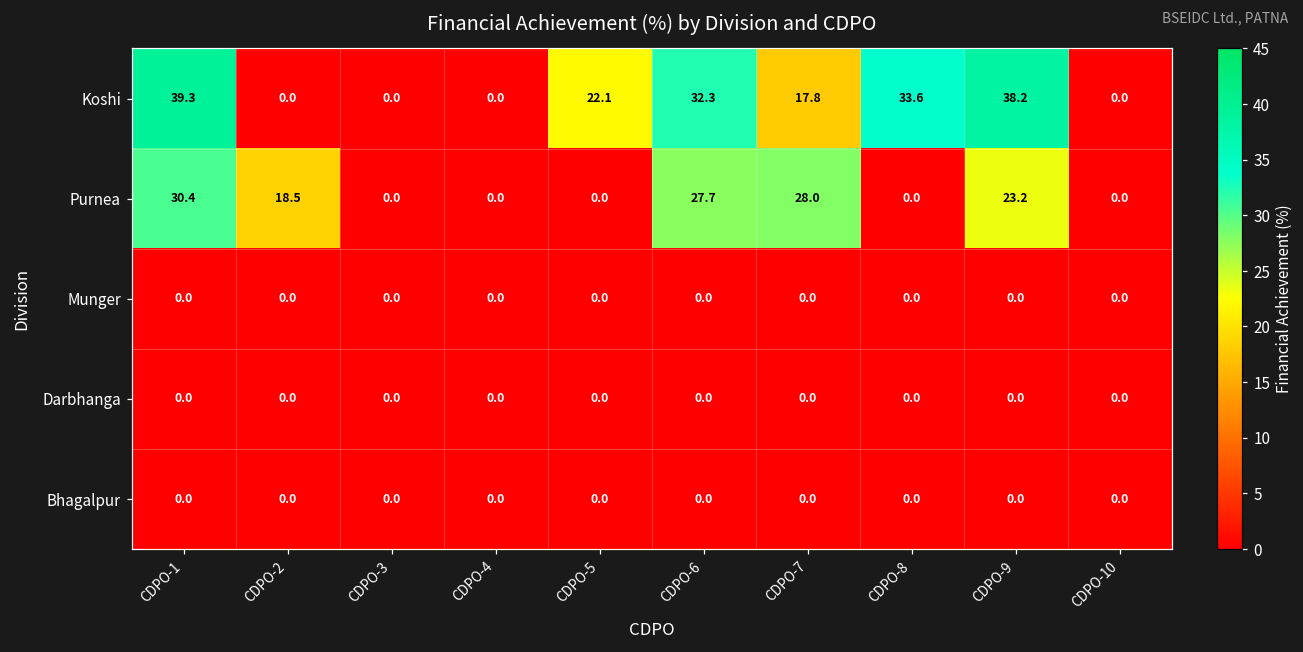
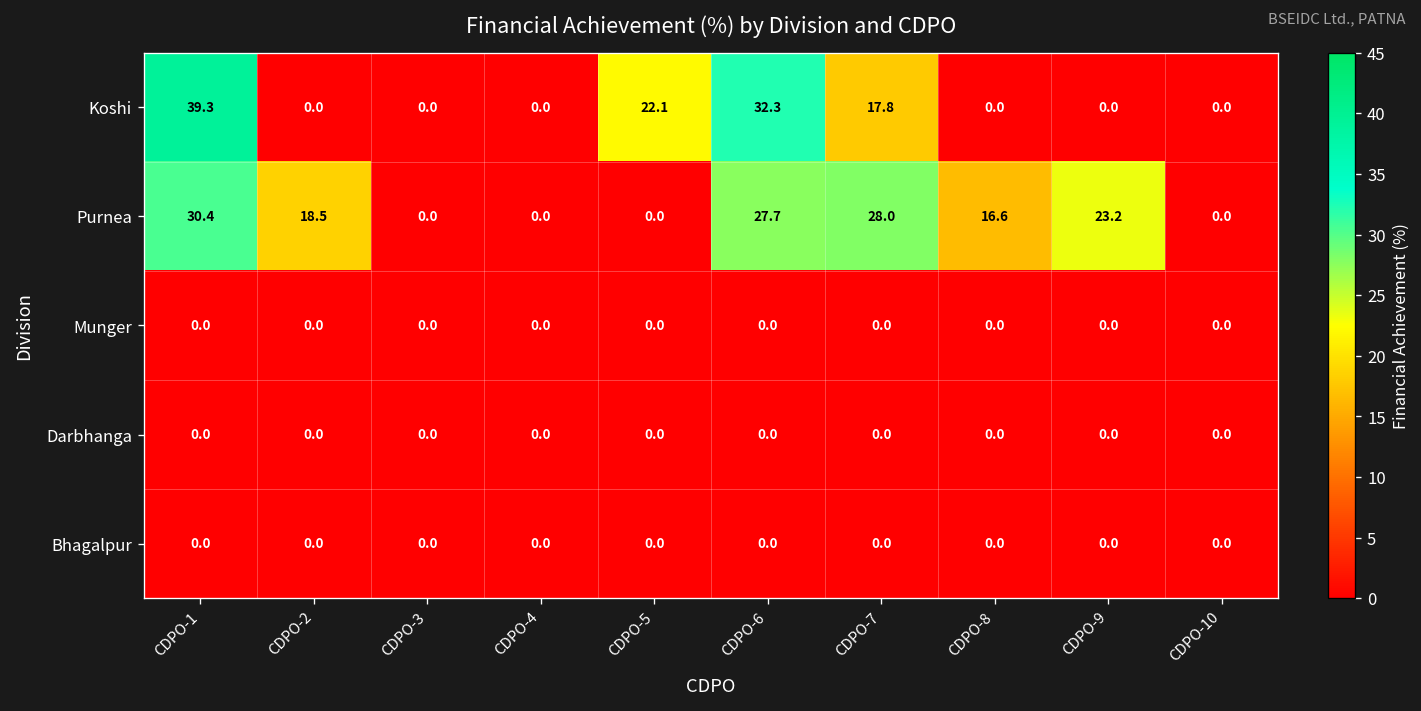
Koshi, CDPO-8: 33.6 -> 0.0
Koshi, CDPO-9: 38.2 -> 0.0
Purnea, CDPO-8: 0.0 -> 16.6
